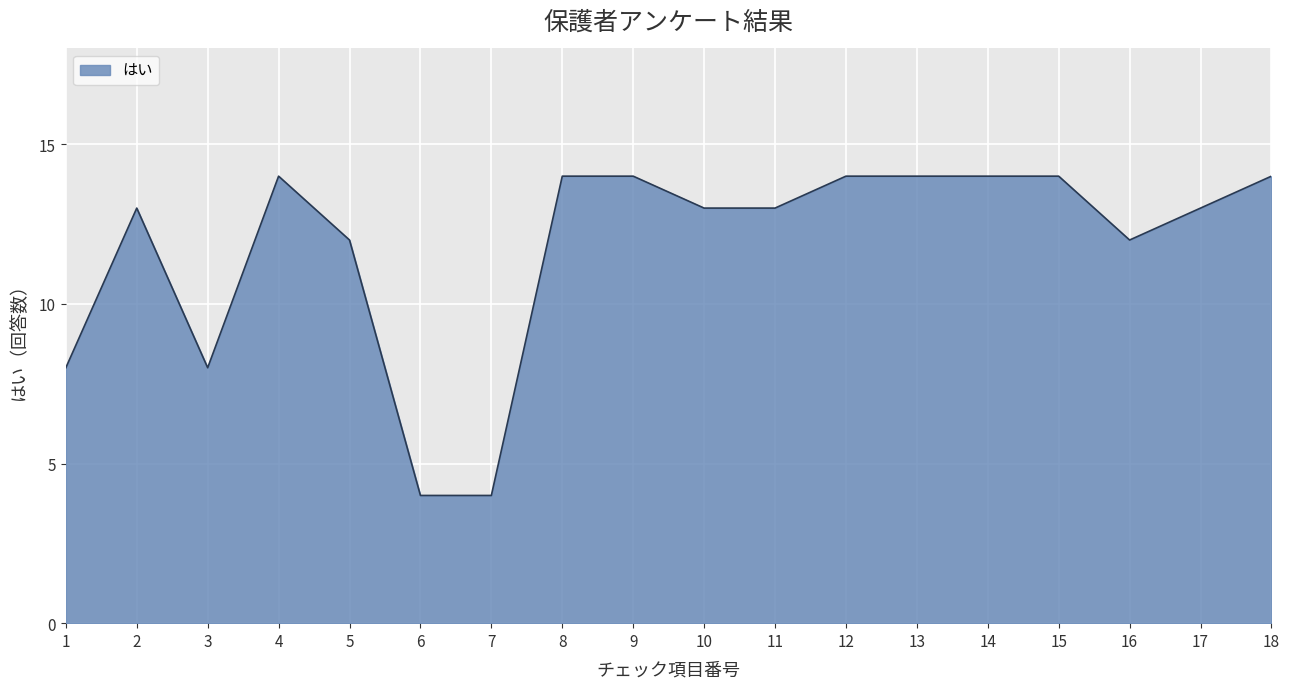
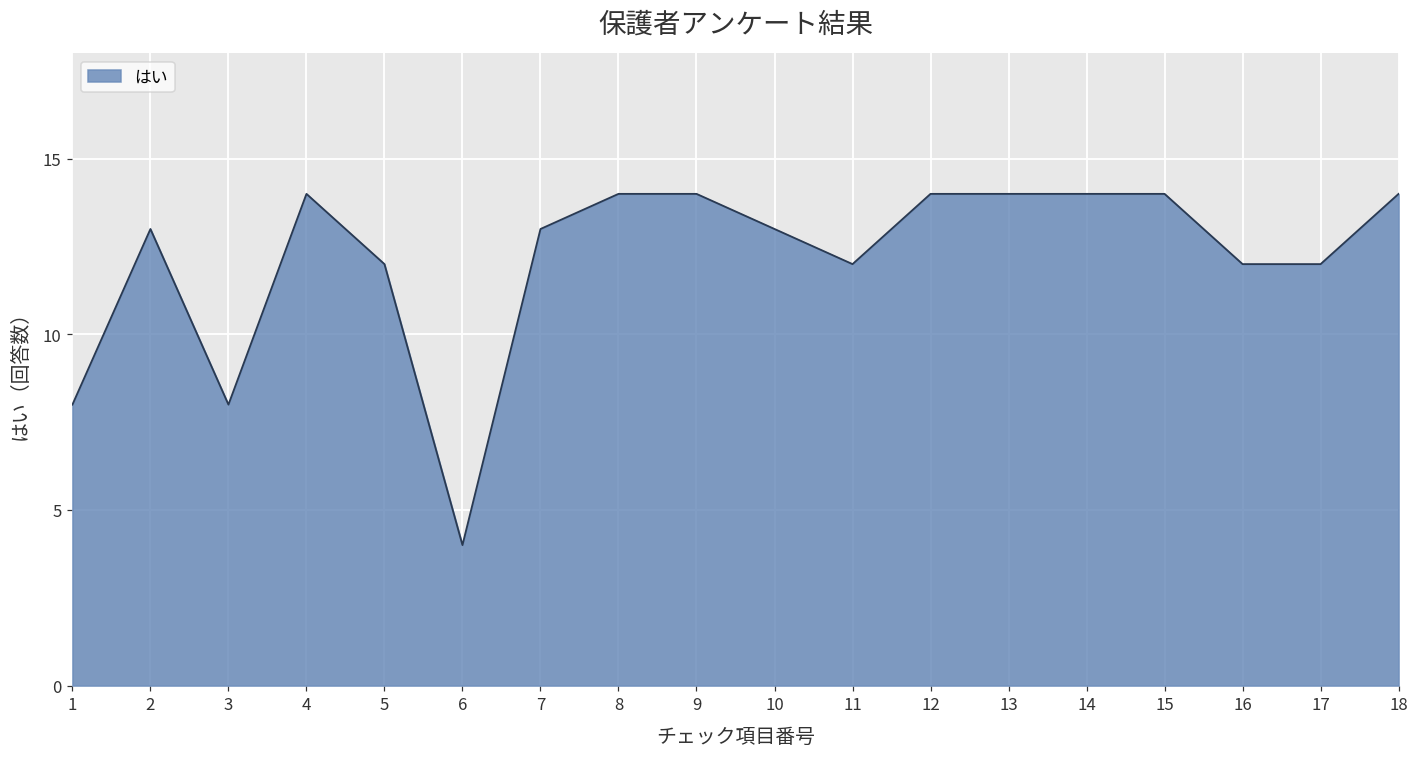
7: 4 -> 13
11: 13 -> 12
17: 13 -> 12
